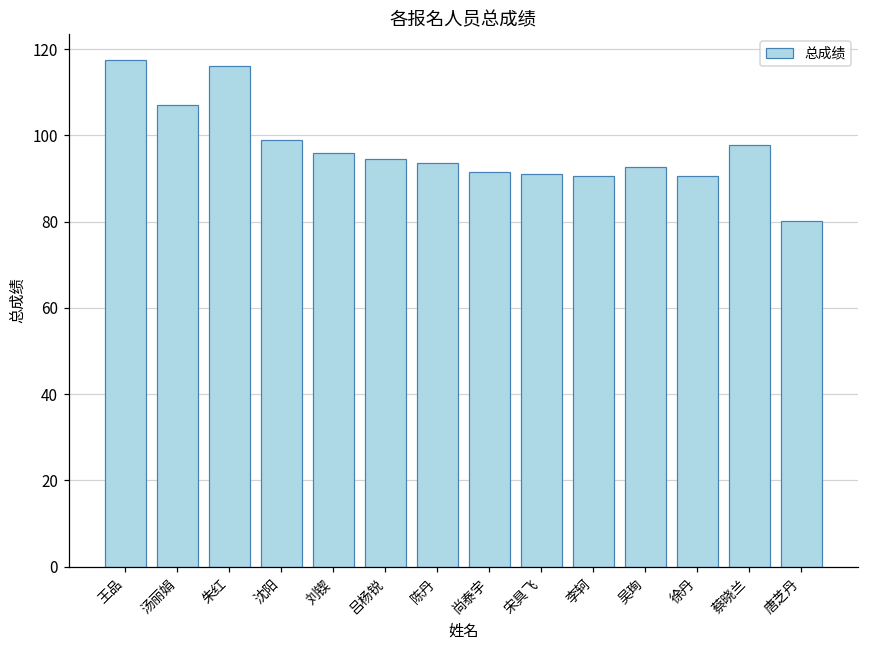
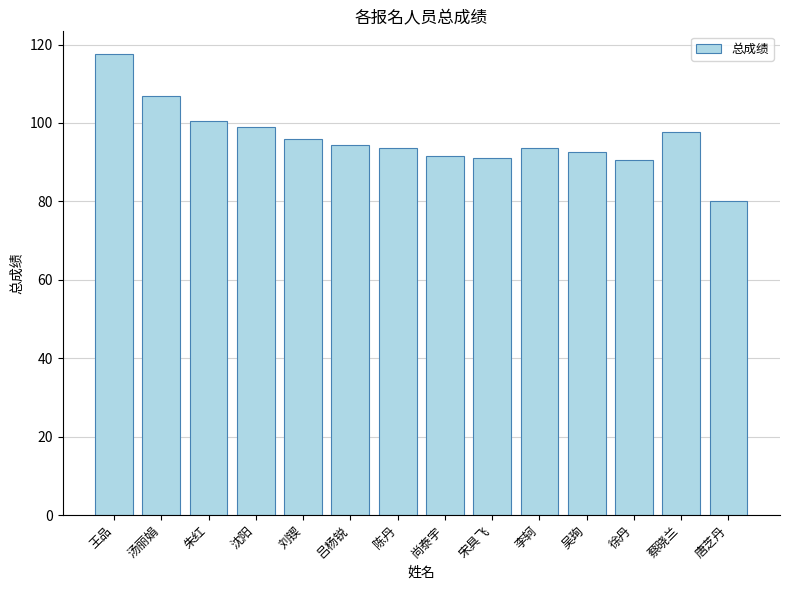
朱红: 116 -> 101
李轲: 91 -> 94
